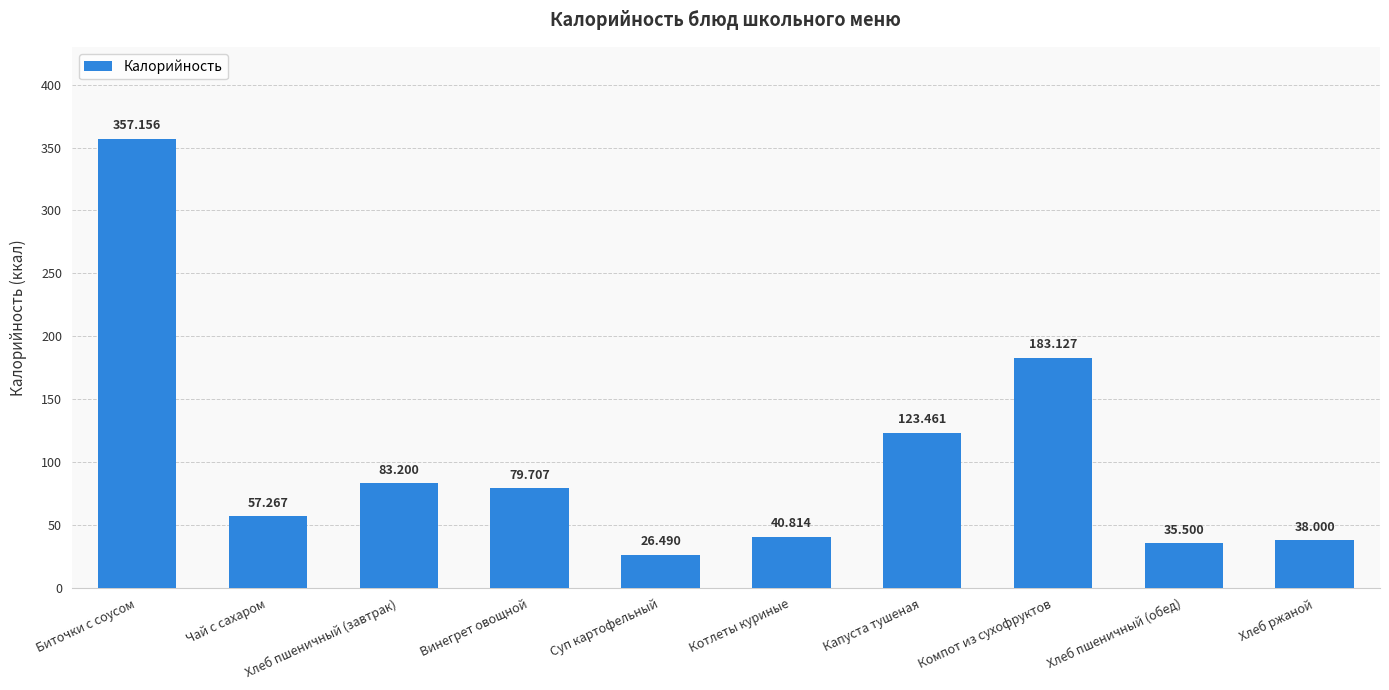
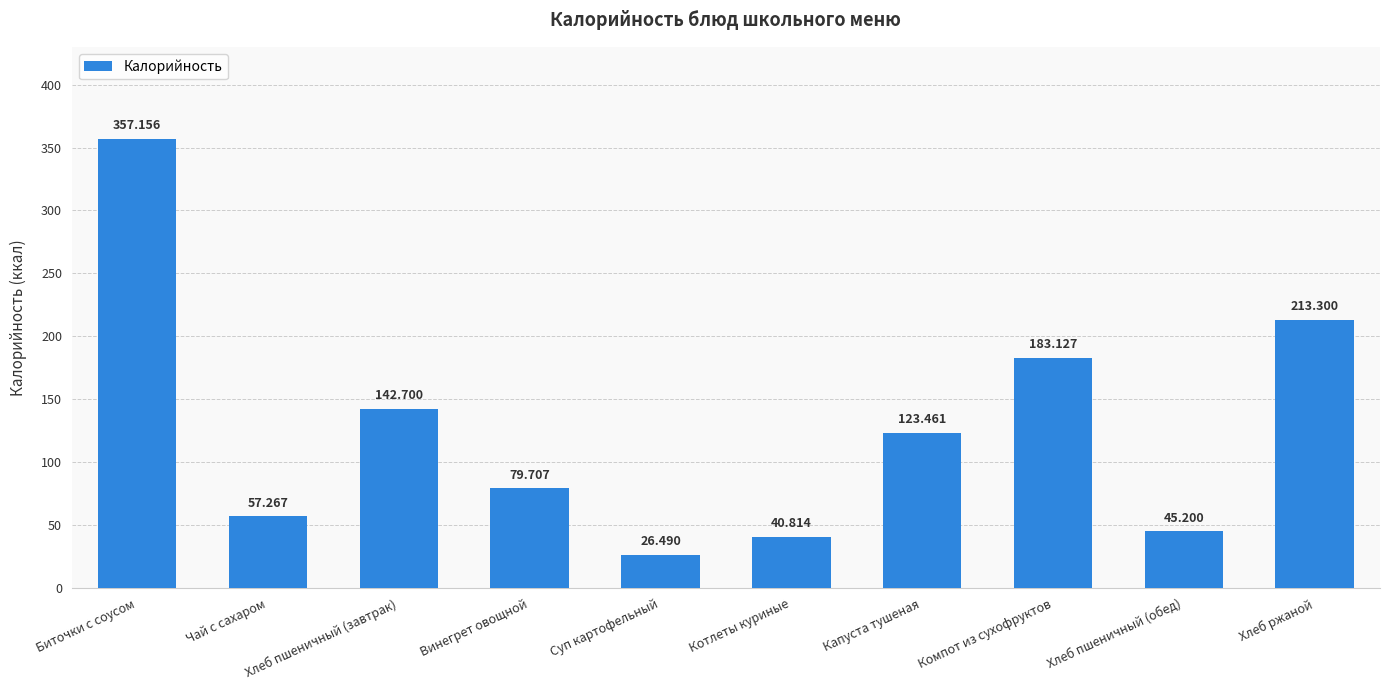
Хлеб пшеничный (завтрак): 83.200 -> 142.700
Хлеб пшеничный (обед): 35.500 -> 45.200
Хлеб ржаной: 38.000 -> 213.300
